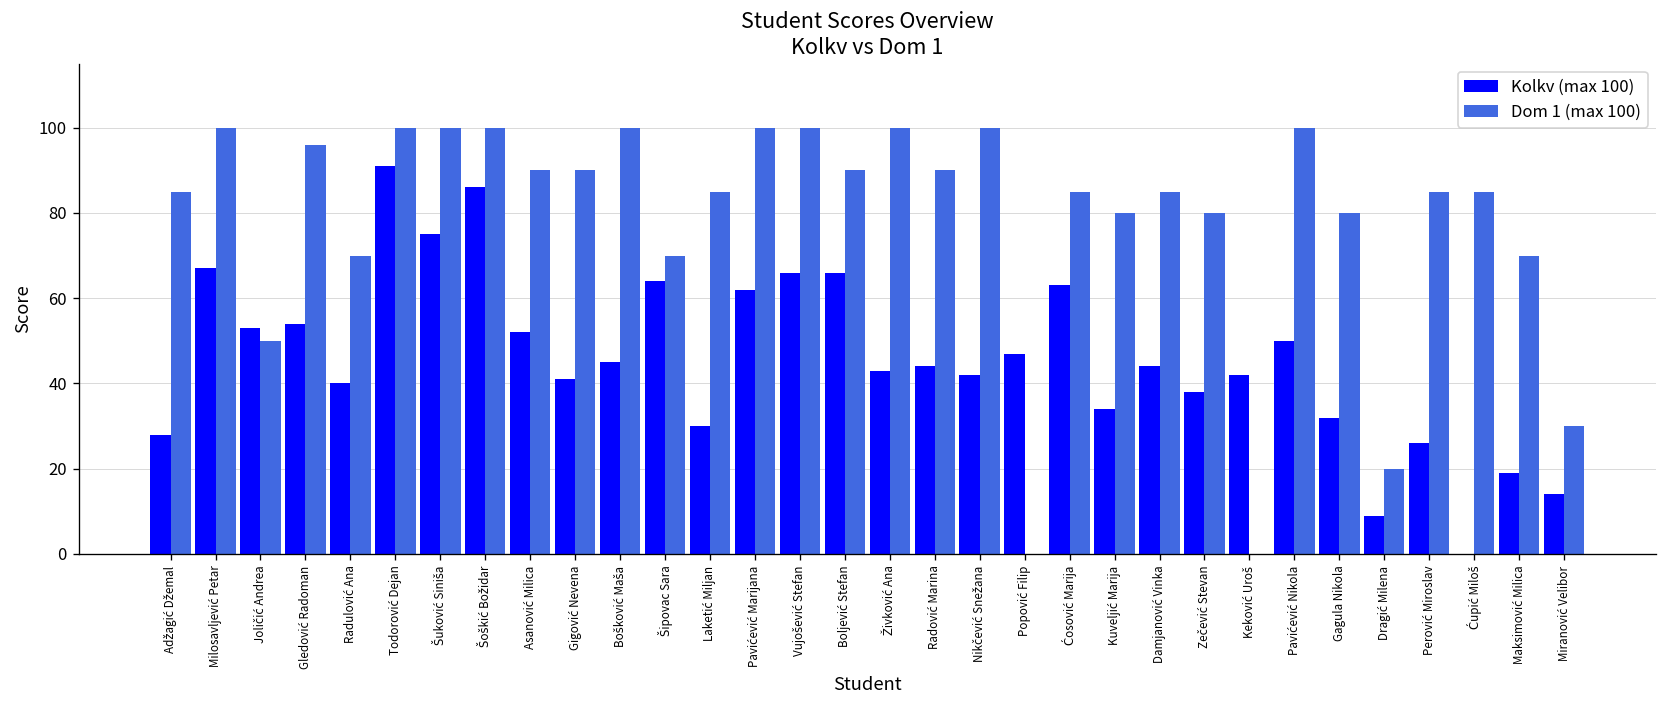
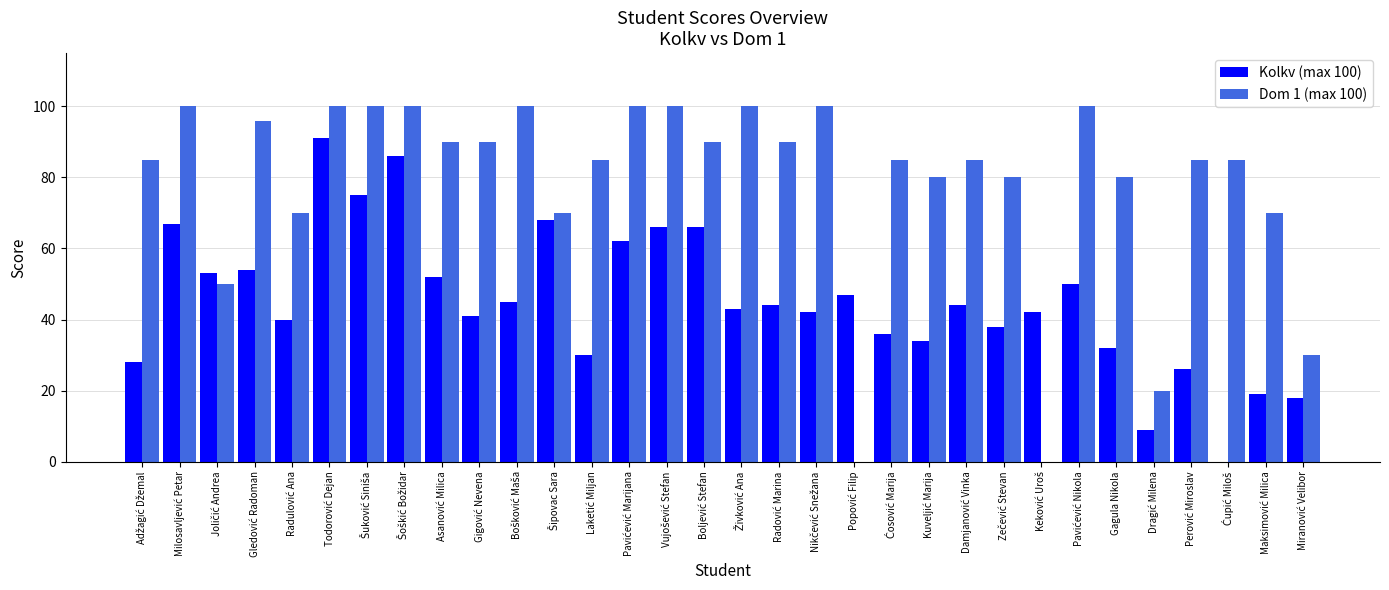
Kolkv (max 100), Šipovac Sara: 64 -> 68
Kolkv (max 100), Ćosović Marija: 63 -> 36
Kolkv (max 100), Miranović Velibor: 14 -> 18
